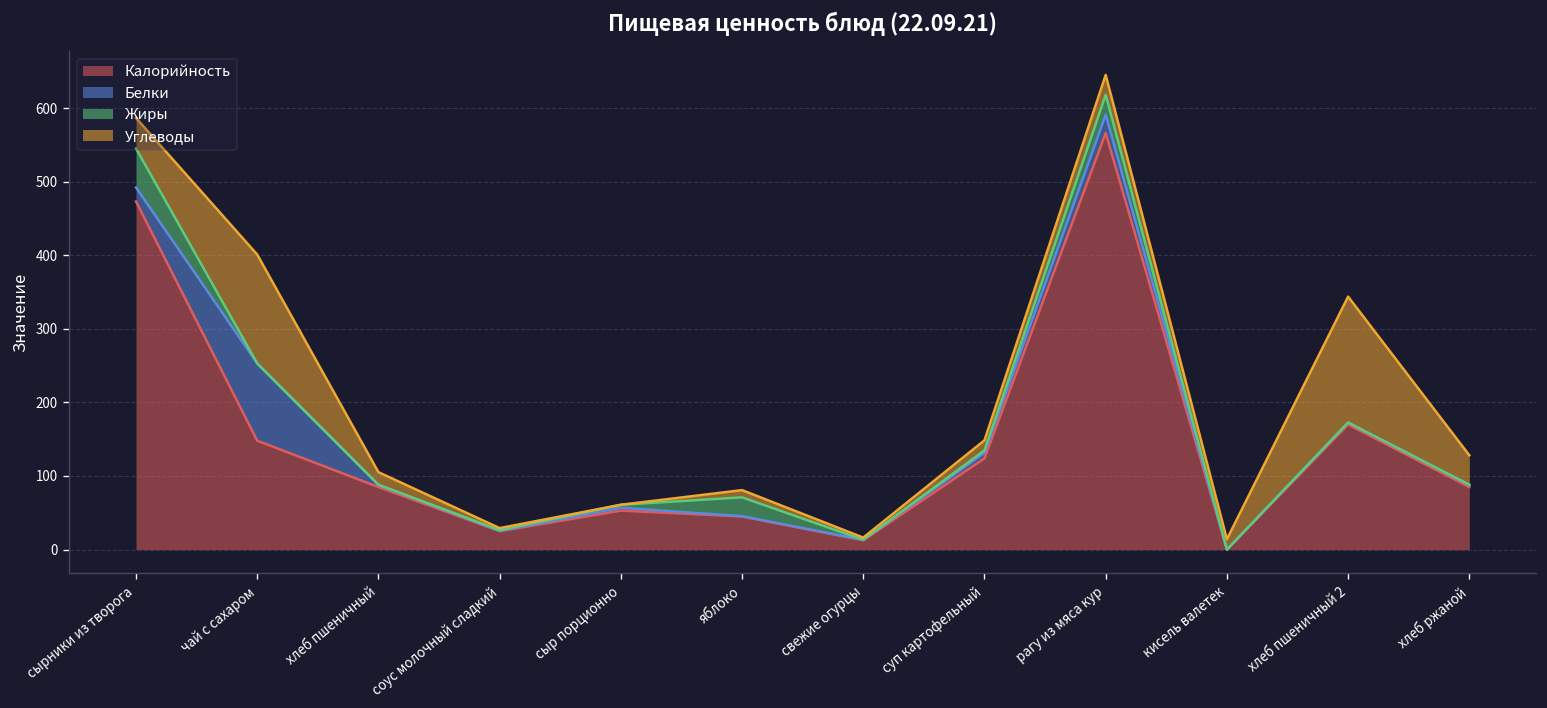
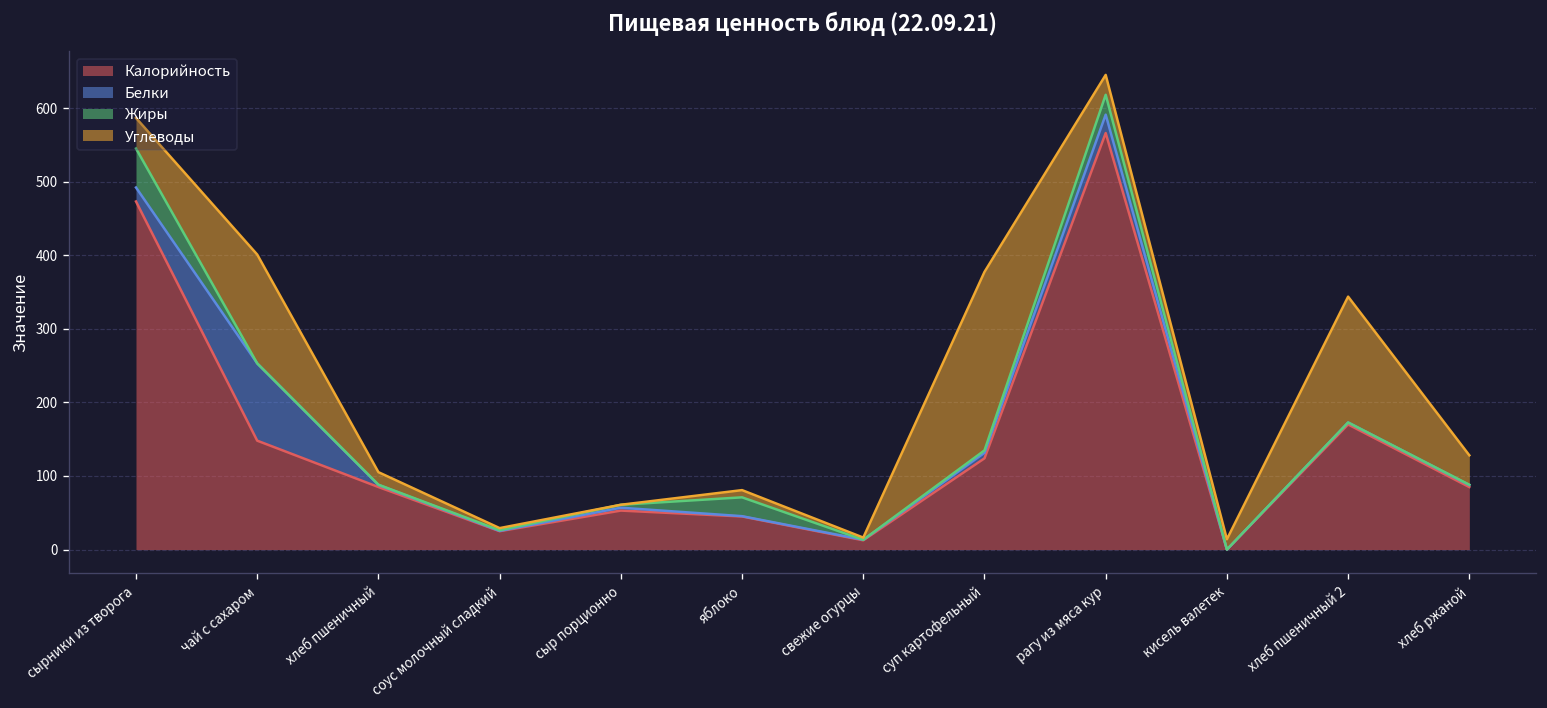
Углеводы, суп картофельный: 10 -> 240
